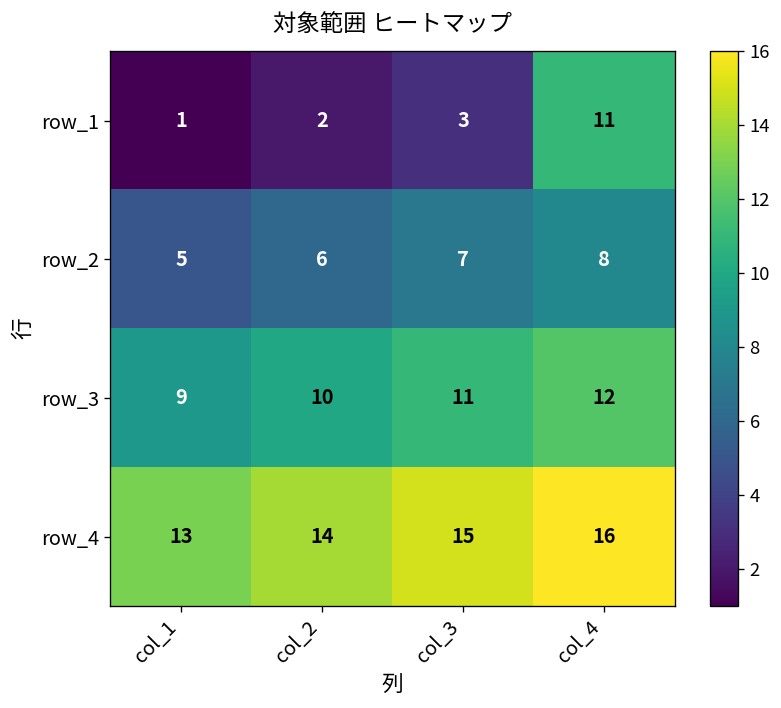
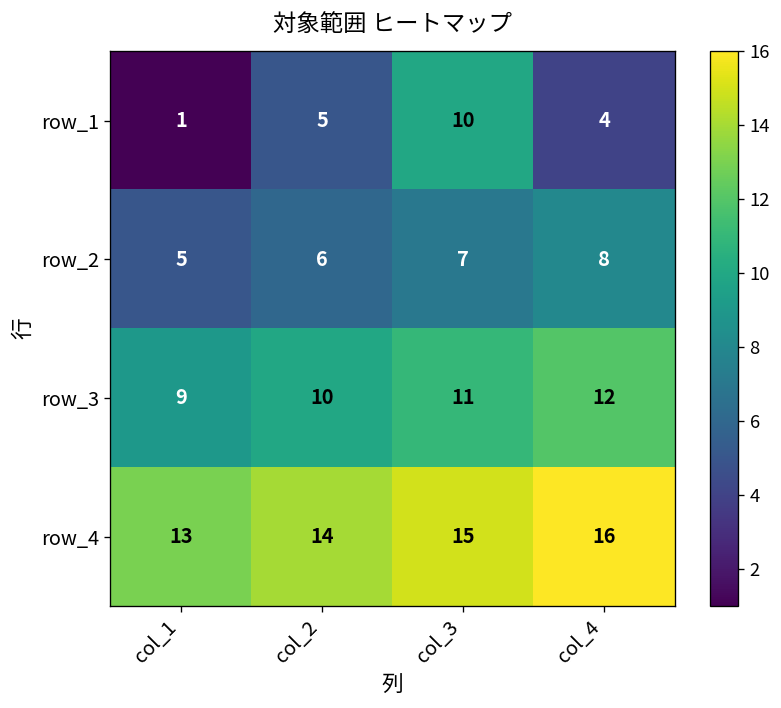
row_1, col_2: 2 -> 5
row_1, col_3: 3 -> 10
row_1, col_4: 11 -> 4
